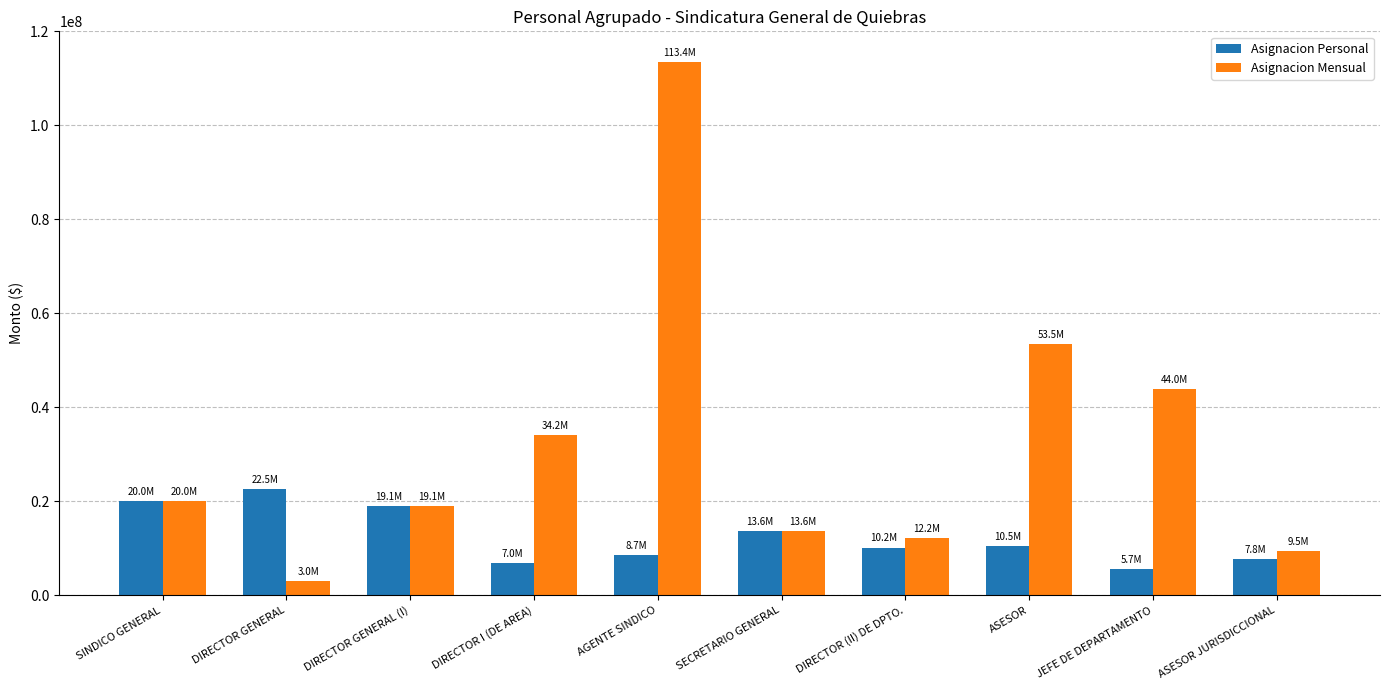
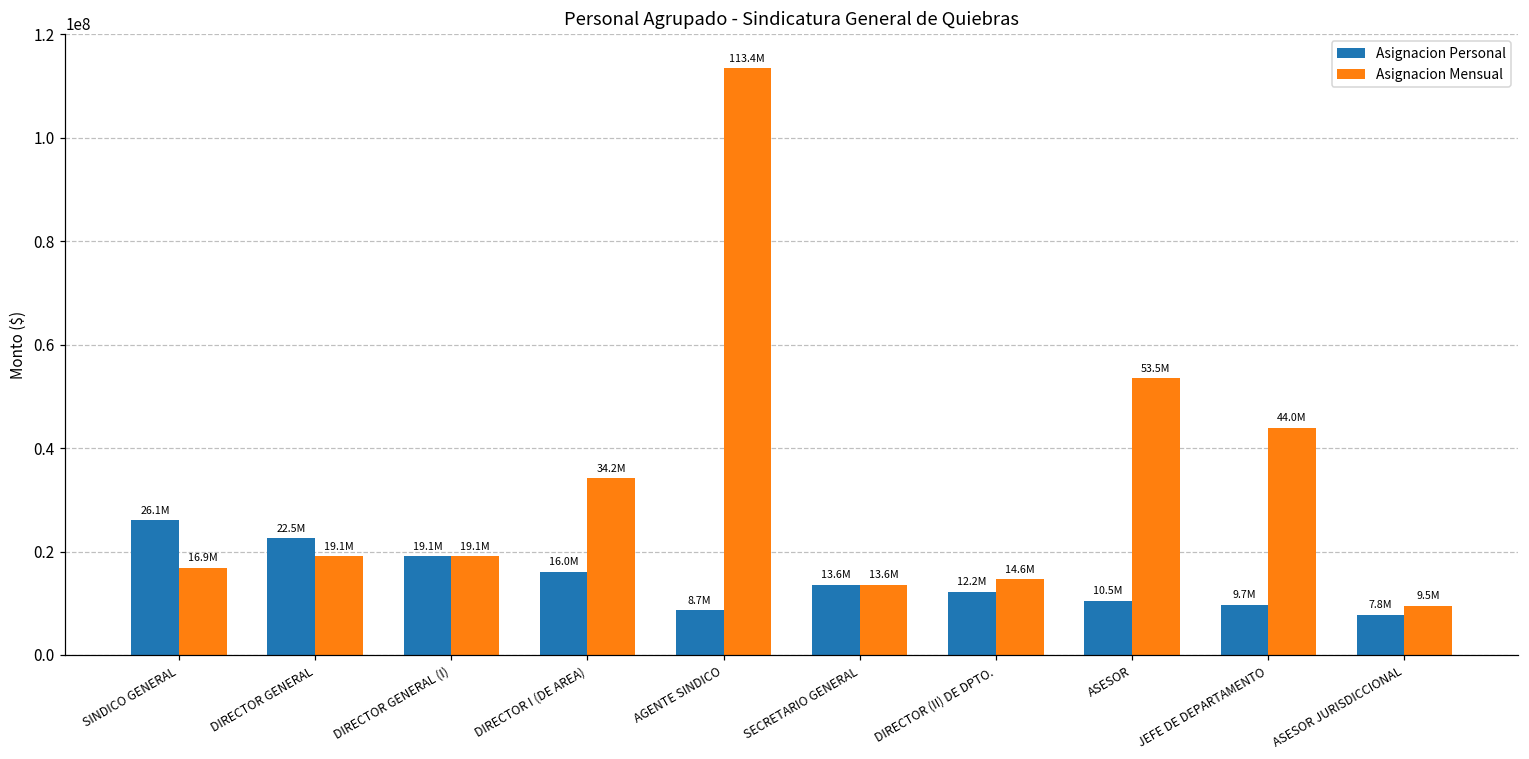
Asignacion Personal, SINDICO GENERAL: 20.0M -> 26.1M
Asignacion Mensual, SINDICO GENERAL: 20.0M -> 16.9M
Asignacion Mensual, DIRECTOR GENERAL: 3.0M -> 19.1M
Asignacion Personal, DIRECTOR I (DE AREA): 7.0M -> 16.0M
Asignacion Personal, DIRECTOR (II) DE DPTO.: 10.2M -> 12.2M
Asignacion Mensual, DIRECTOR (II) DE DPTO.: 12.2M -> 14.6M
Asignacion Personal, JEFE DE DEPARTAMENTO: 5.7M -> 9.7M
